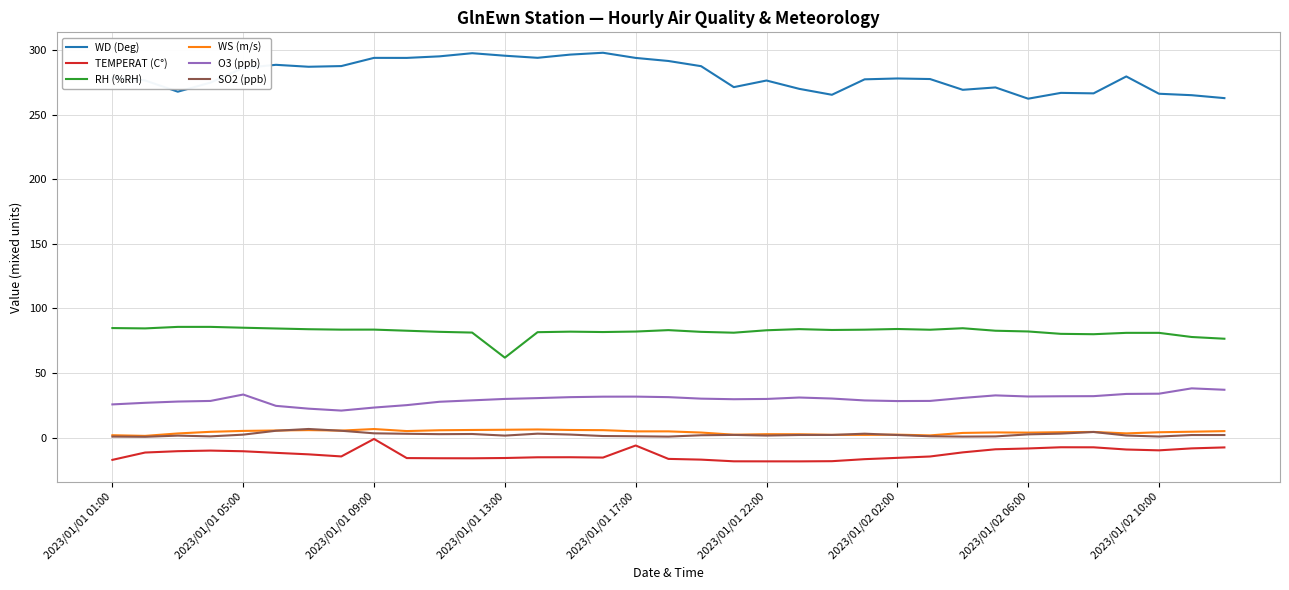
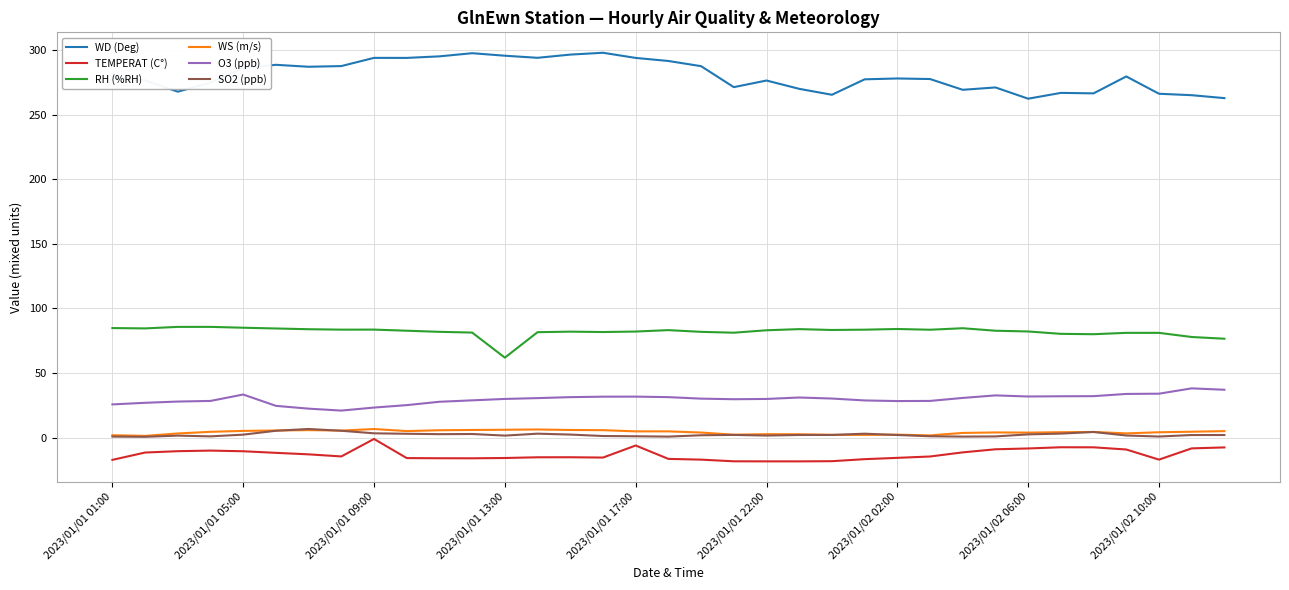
TEMPERAT (C°), 2023/01/02 10:00: -10 -> -17
